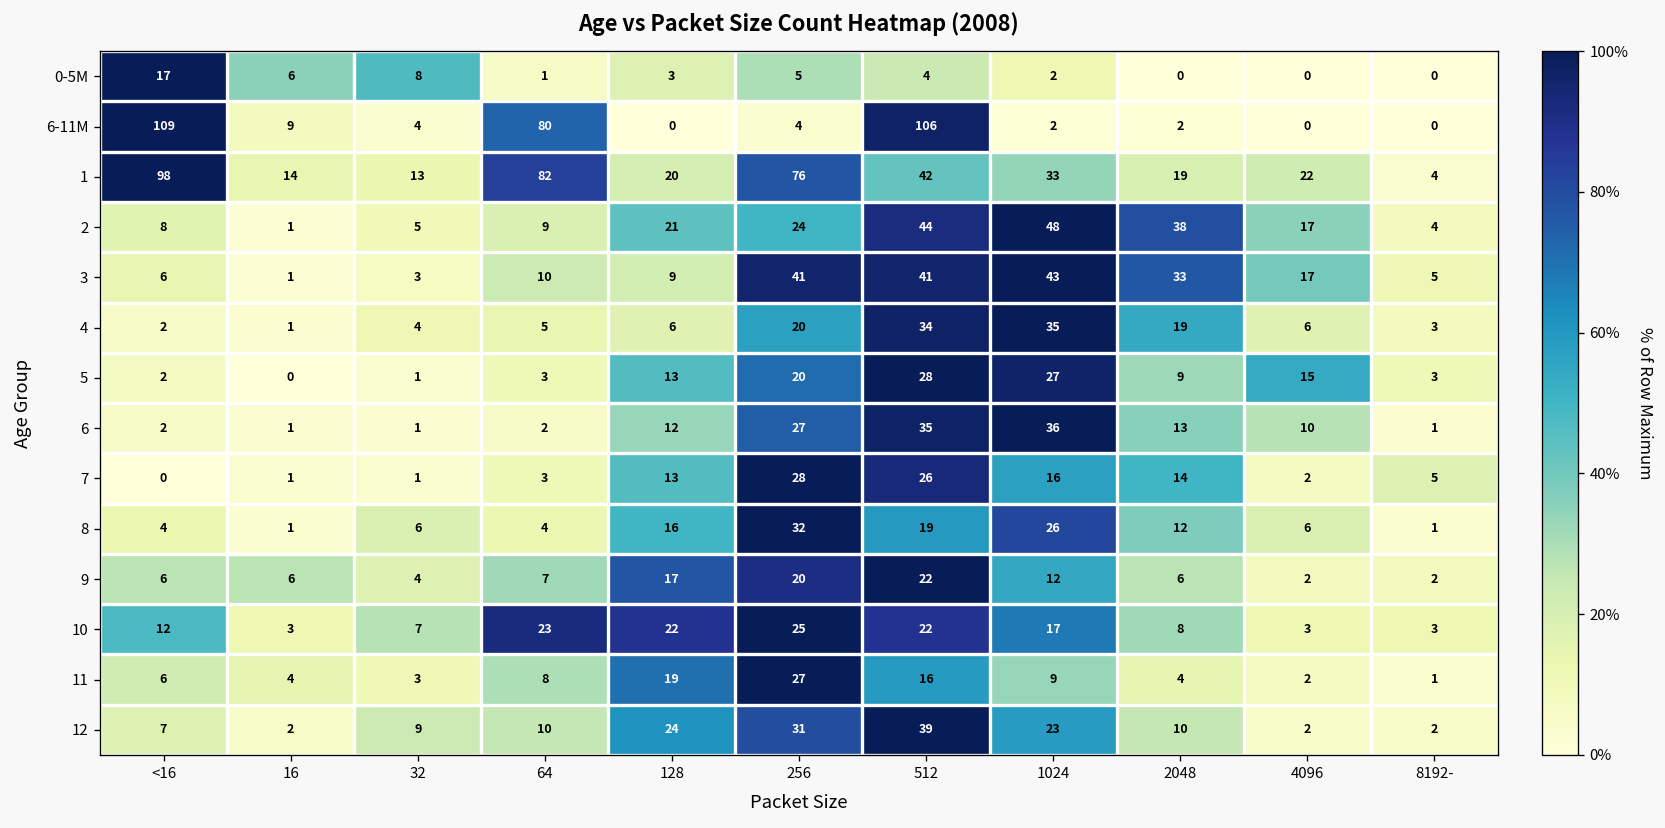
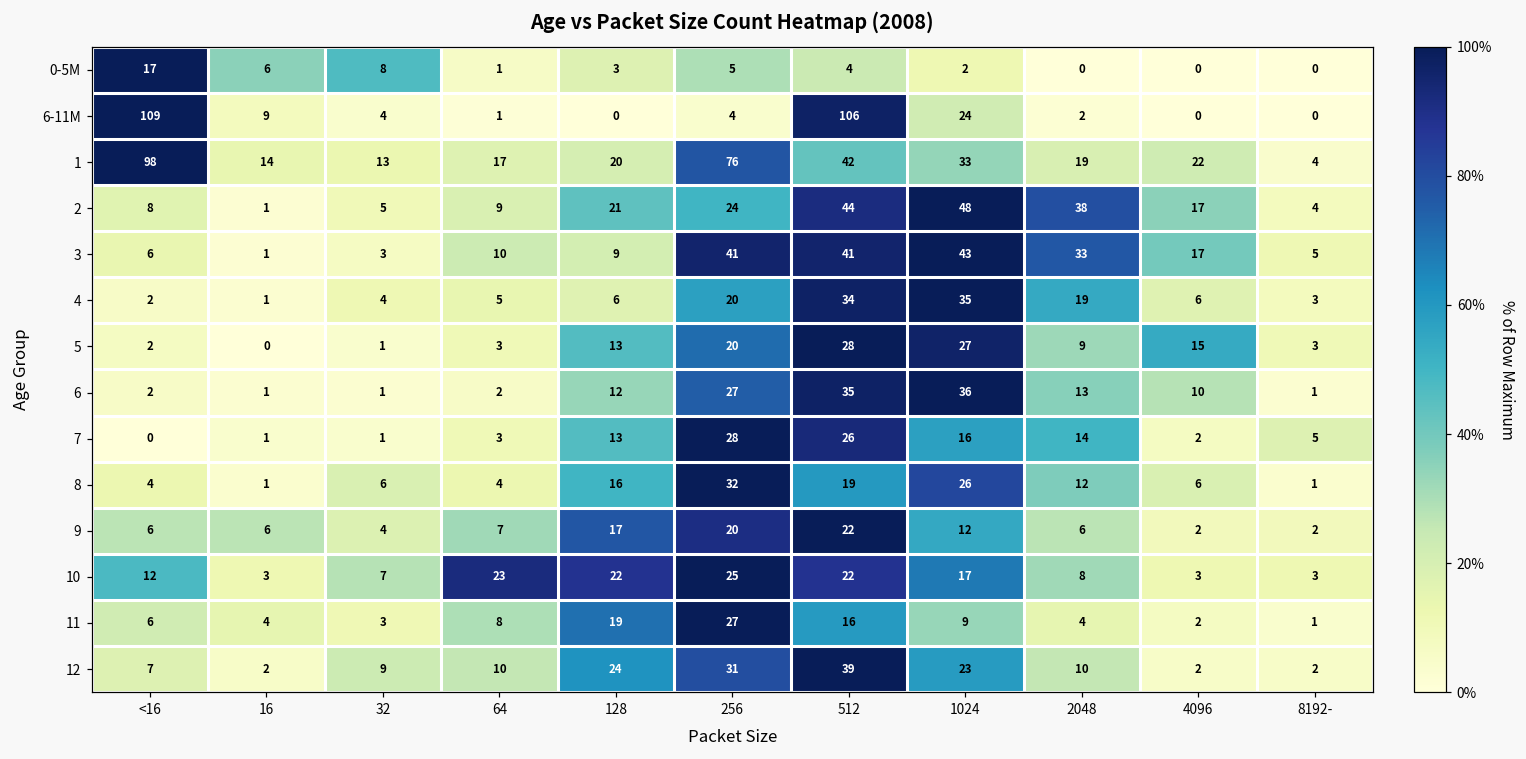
6-11M, 64: 80 -> 1
6-11M, 1024: 2 -> 24
1, 64: 82 -> 17
